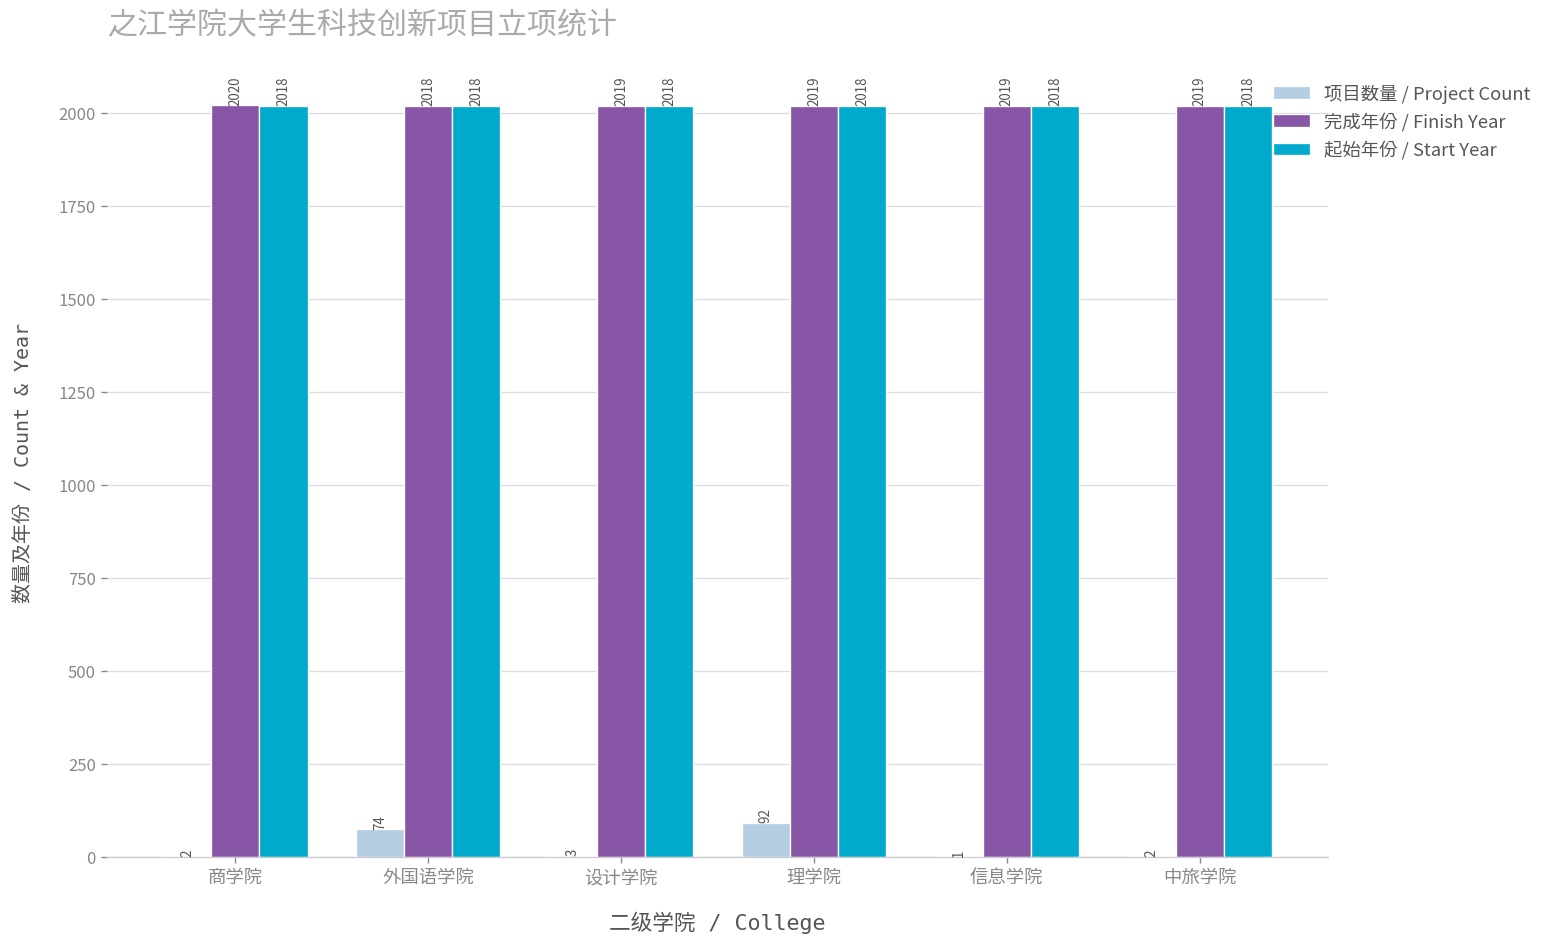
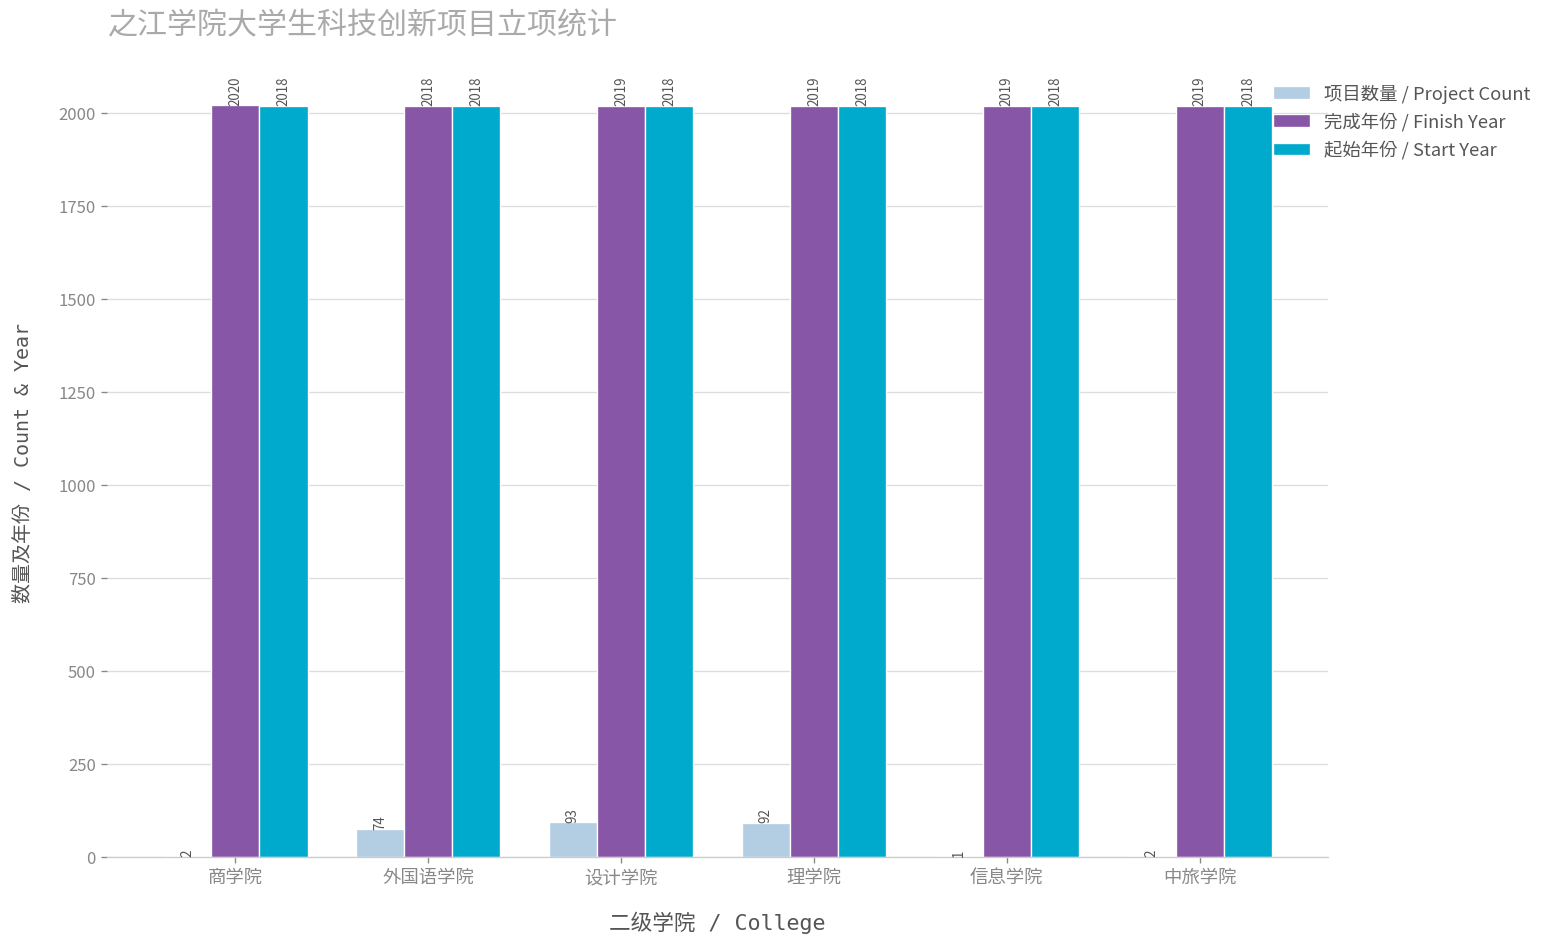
项目数量 / Project Count, 设计学院: 3 -> 93
